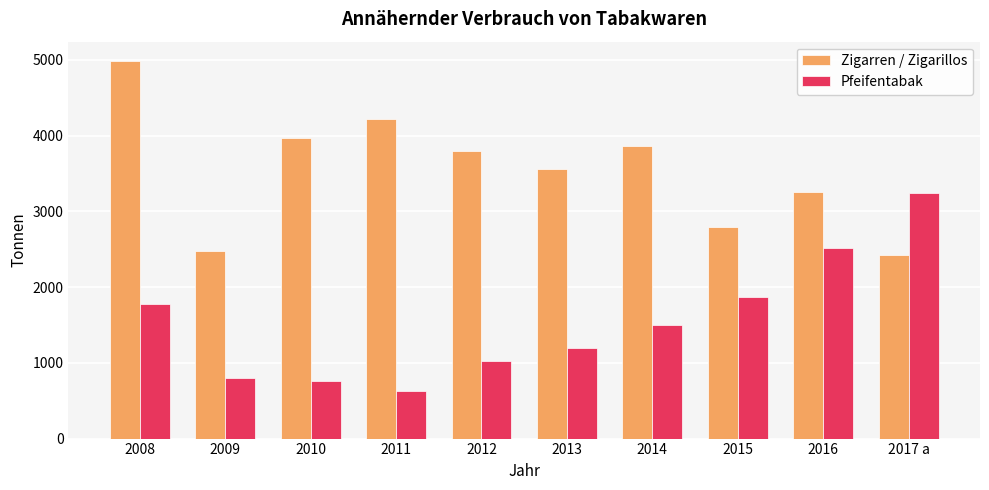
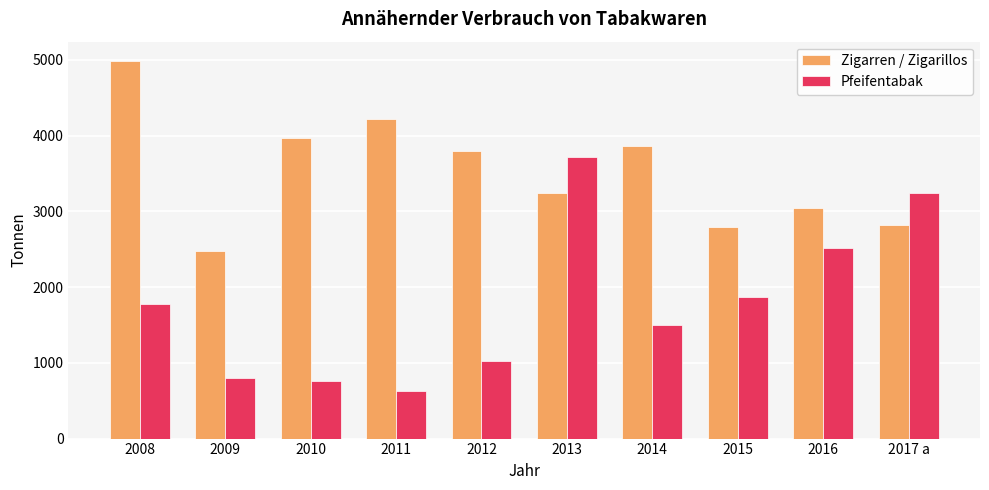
Zigarren / Zigarillos, 2013: 3600 -> 3200
Pfeifentabak, 2013: 1200 -> 3700
Zigarren / Zigarillos, 2016: 3300 -> 3000
Zigarren / Zigarillos, 2017 a: 2400 -> 2800
